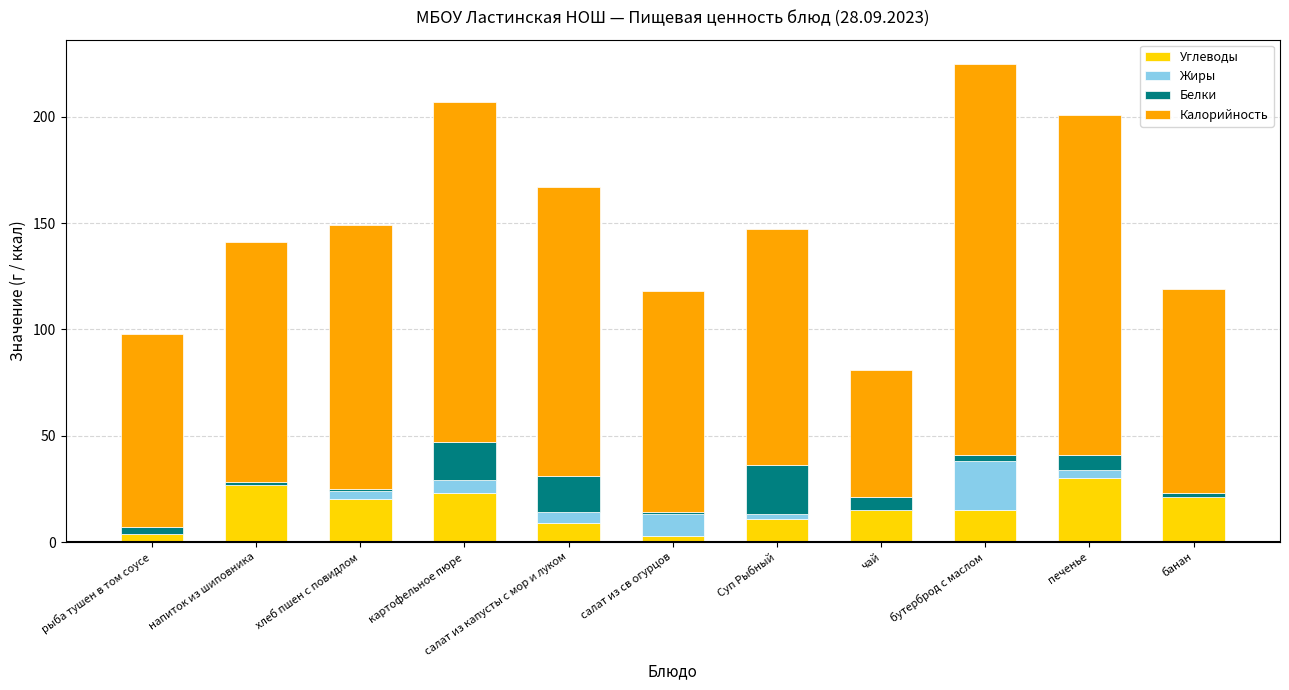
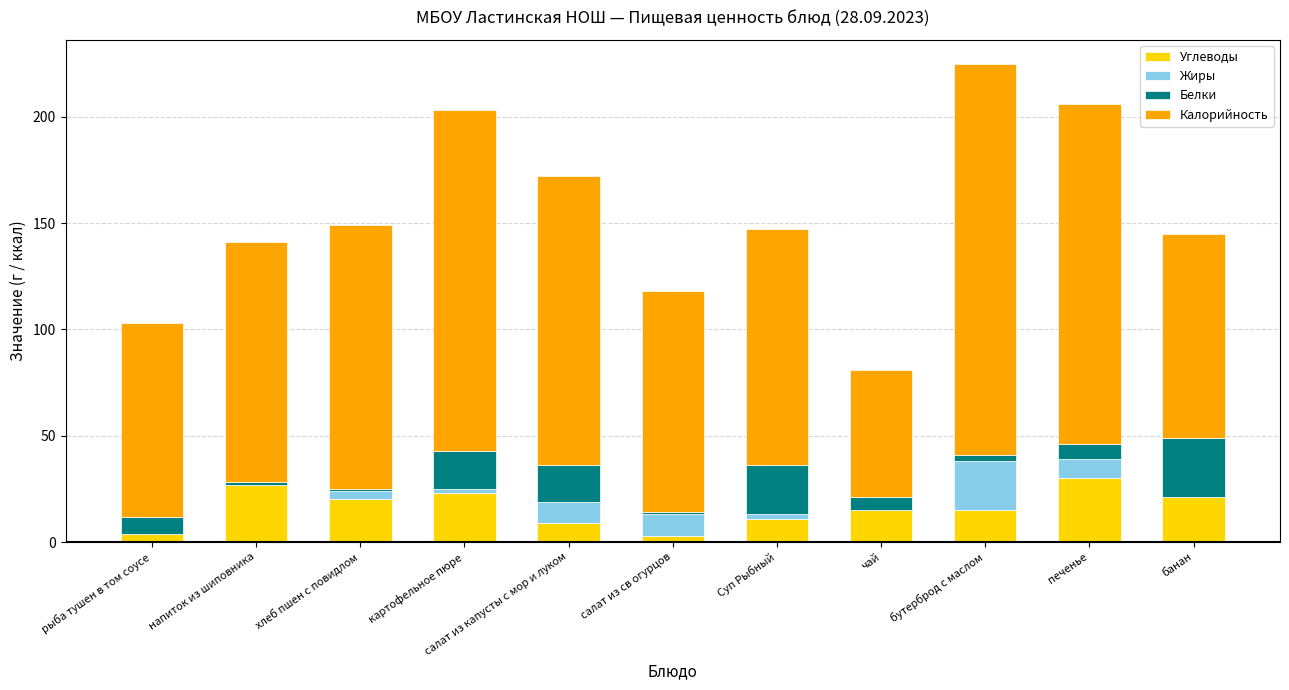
Белки, рыба тушен в том соусе: 3 -> 8
Жиры, картофельное пюре: 6 -> 2
Жиры, салат из капусты с мор и луком: 5 -> 10
Жиры, печенье: 4 -> 9
Белки, банан: 2 -> 28
